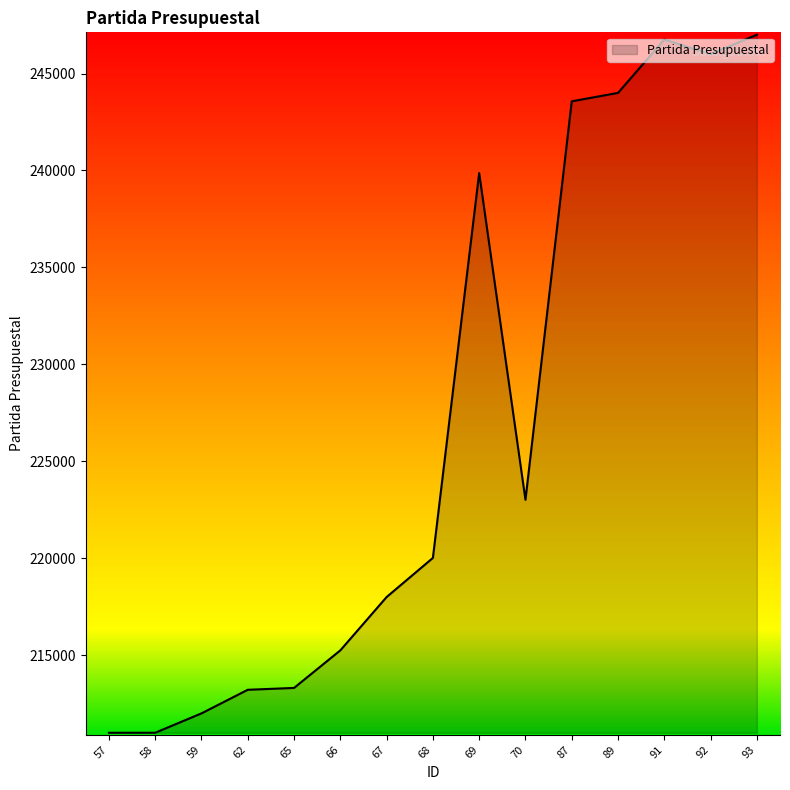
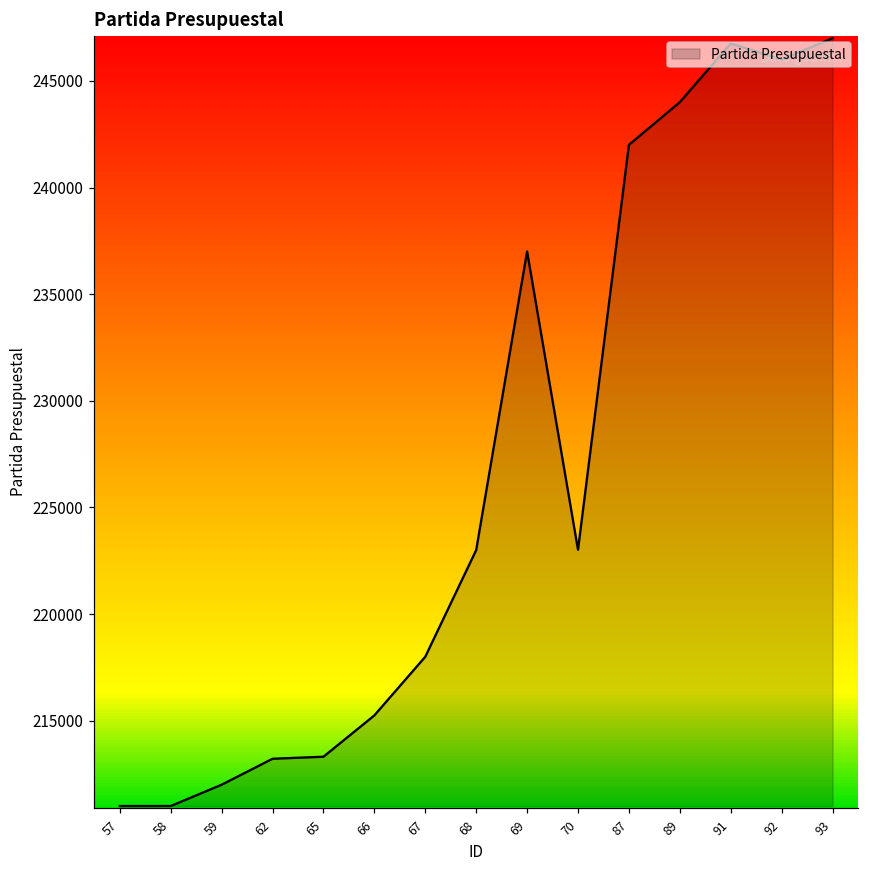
68: 220000 -> 223000
69: 239900 -> 237000
87: 243600 -> 242000
